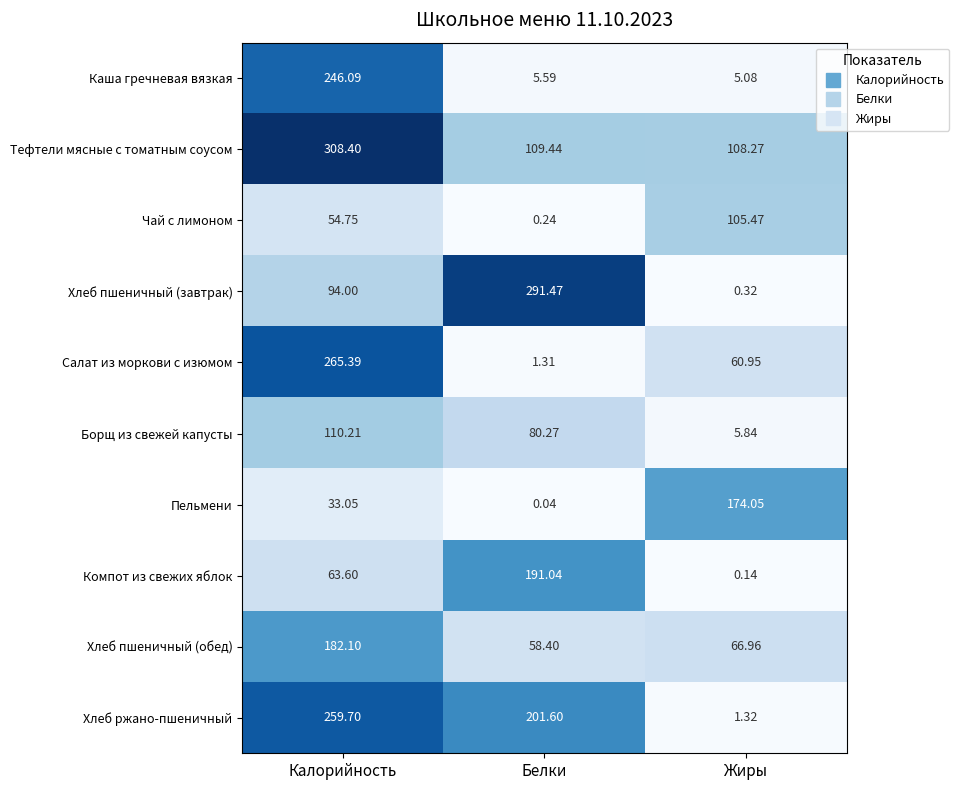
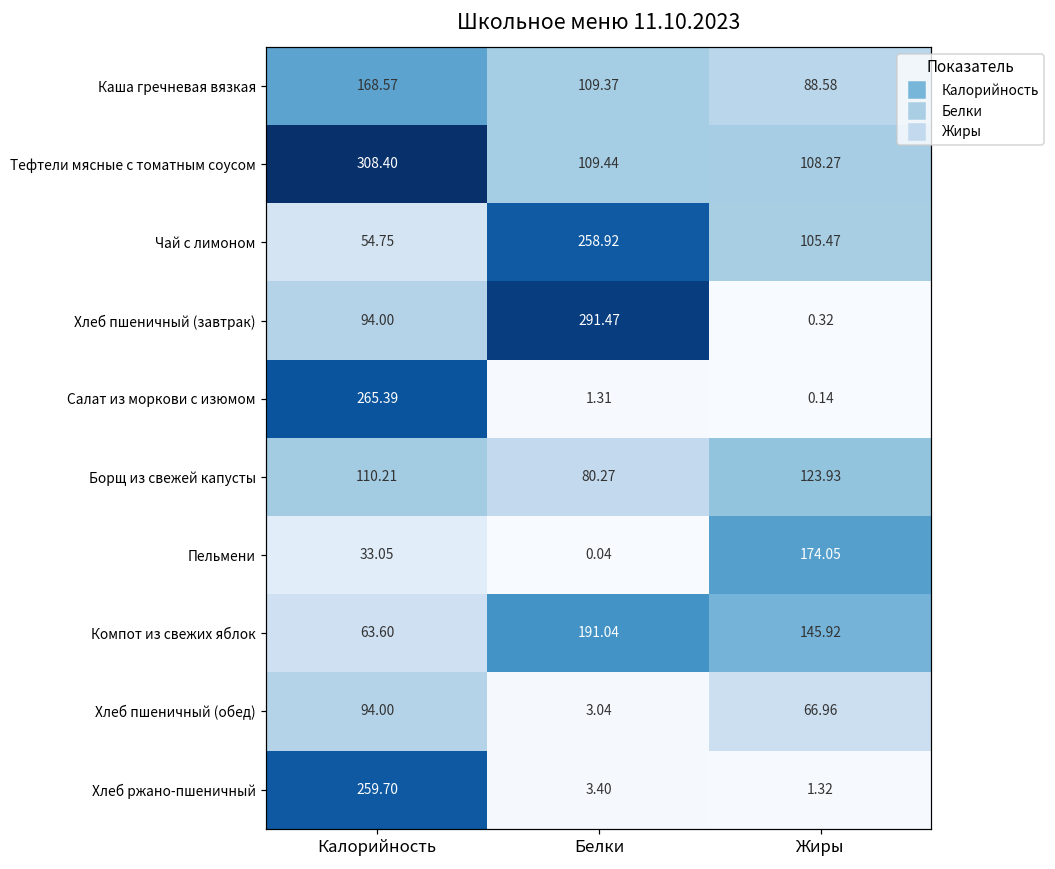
Каша гречневая вязкая, Калорийность: 246.09 -> 168.57
Каша гречневая вязкая, Белки: 5.59 -> 109.37
Каша гречневая вязкая, Жиры: 5.08 -> 88.58
Чай с лимоном, Белки: 0.24 -> 258.92
Салат из моркови с изюмом, Жиры: 60.95 -> 0.14
Борщ из свежей капусты, Жиры: 5.84 -> 123.93
Компот из свежих яблок, Жиры: 0.14 -> 145.92
Хлеб пшеничный (обед), Калорийность: 182.10 -> 94.00
Хлеб пшеничный (обед), Белки: 58.40 -> 3.04
Хлеб ржано-пшеничный, Белки: 201.60 -> 3.40
